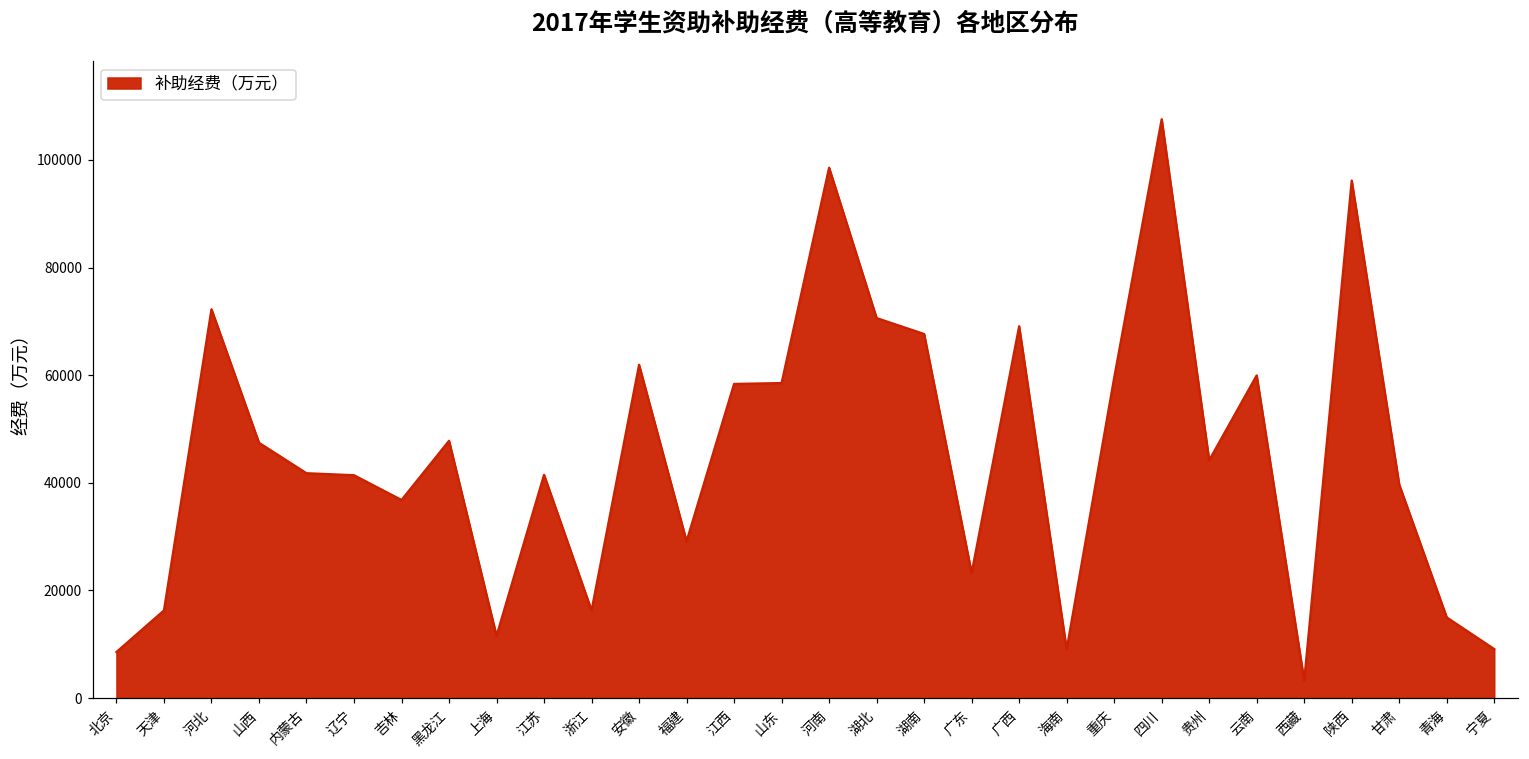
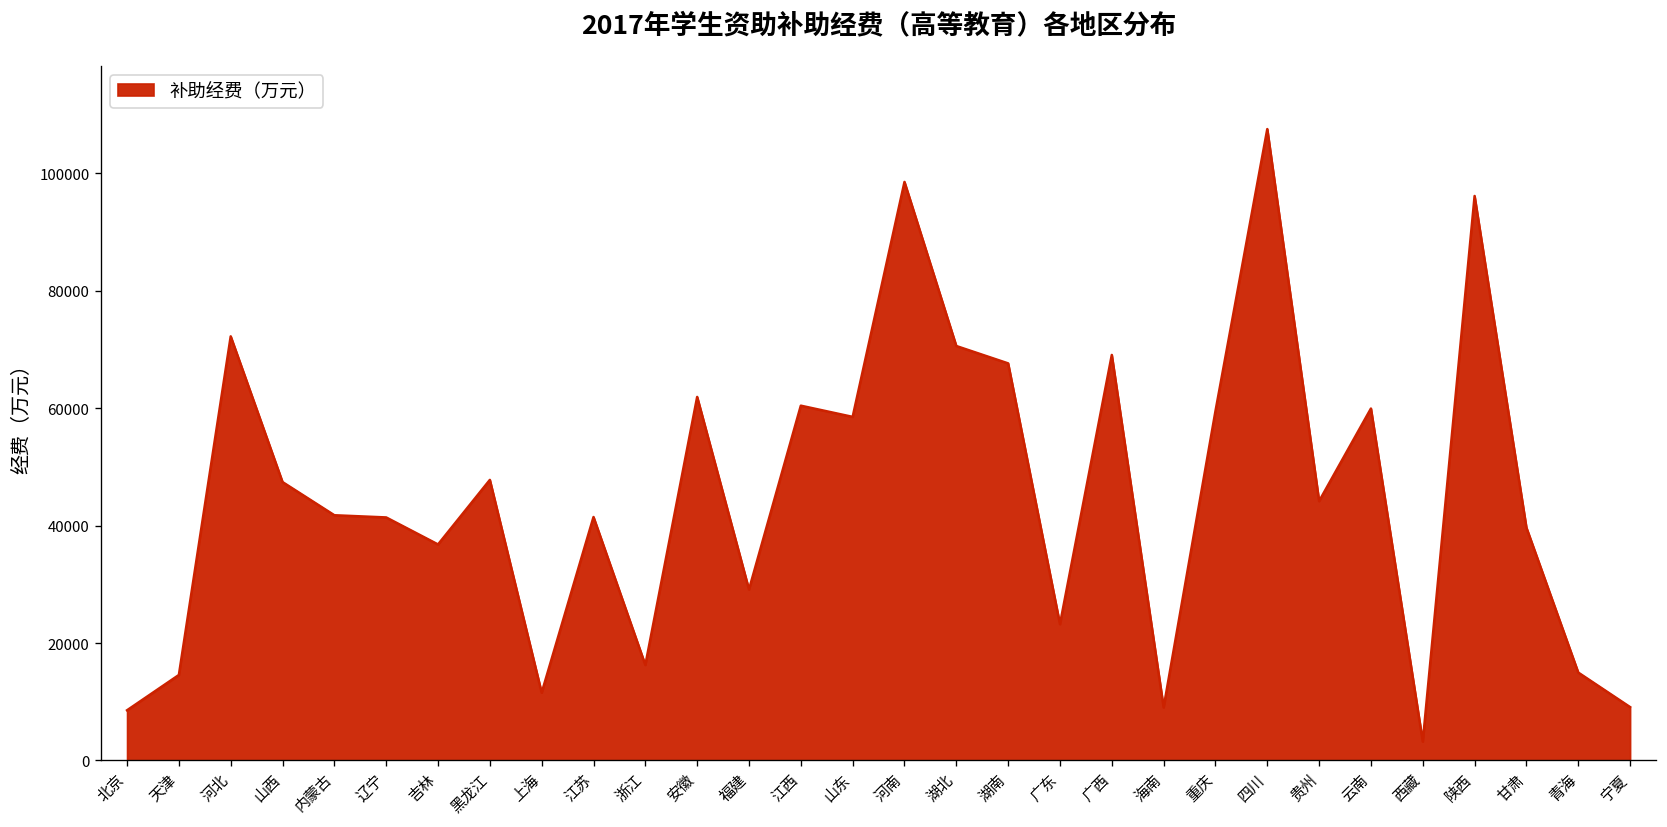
天津: 16000 -> 15000
江西: 58000 -> 60000
